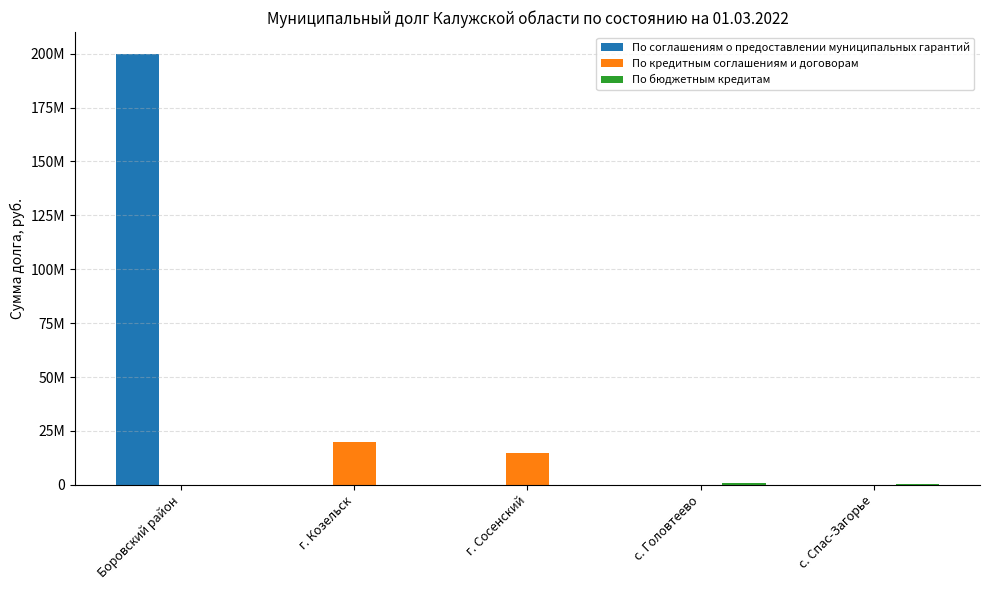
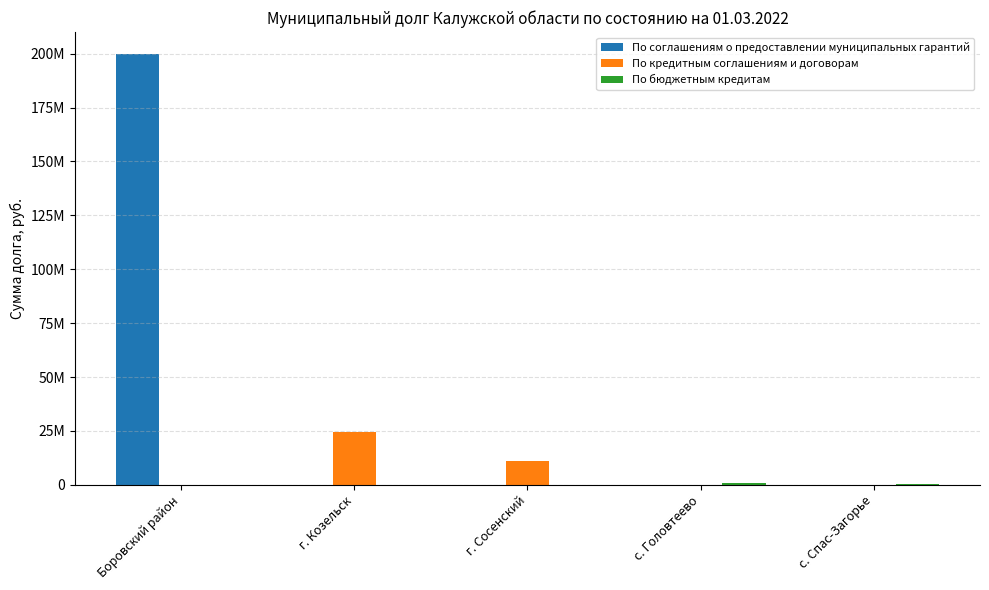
По кредитным соглашениям и договорам, г. Козельск: 20000000 -> 25000000
По кредитным соглашениям и договорам, г. Сосенский: 15000000 -> 11000000
